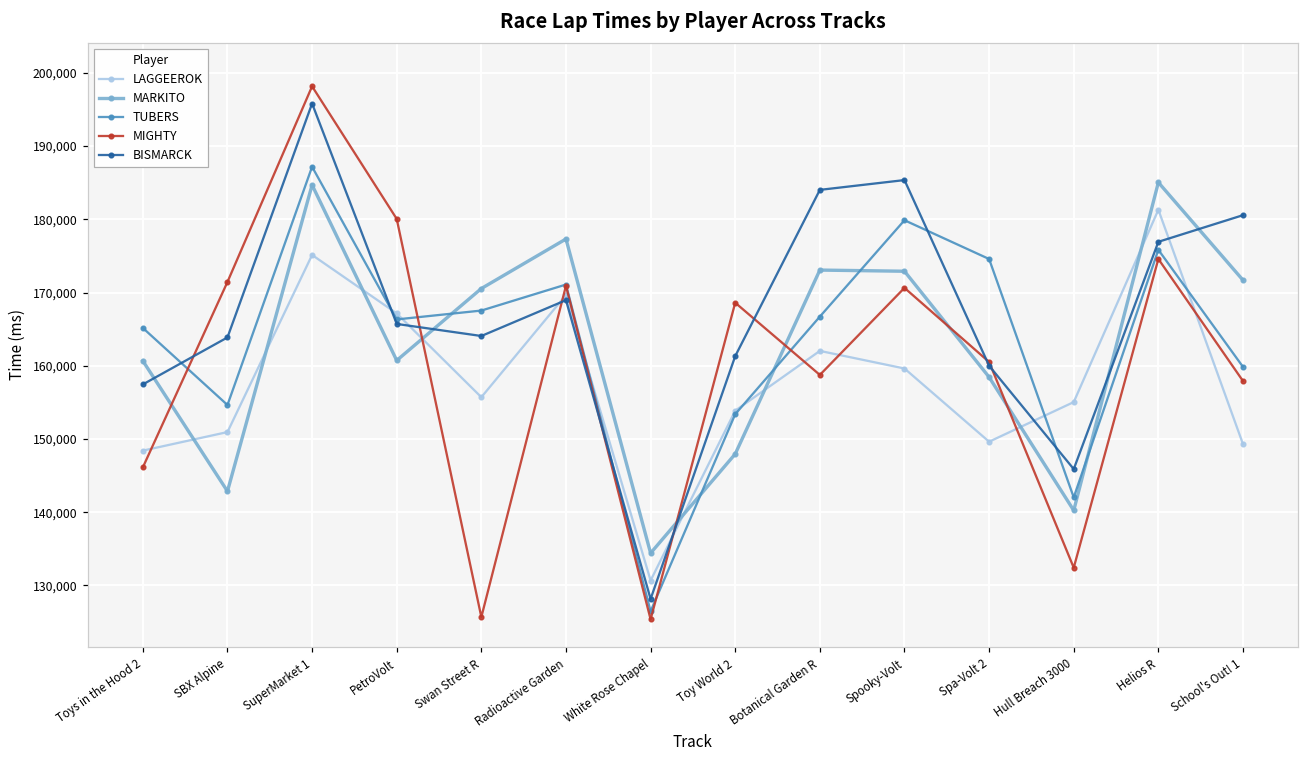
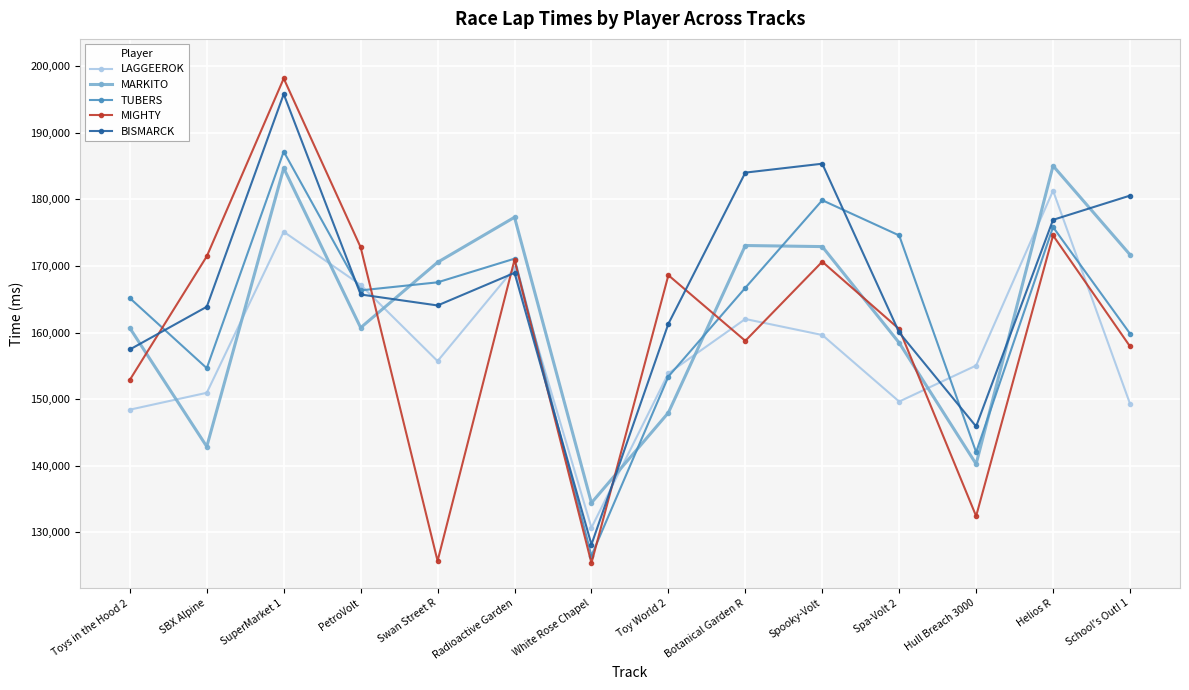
MIGHTY, Toys in the Hood 2: 146,000 -> 153,000
MIGHTY, PetroVolt: 180,000 -> 173,000
